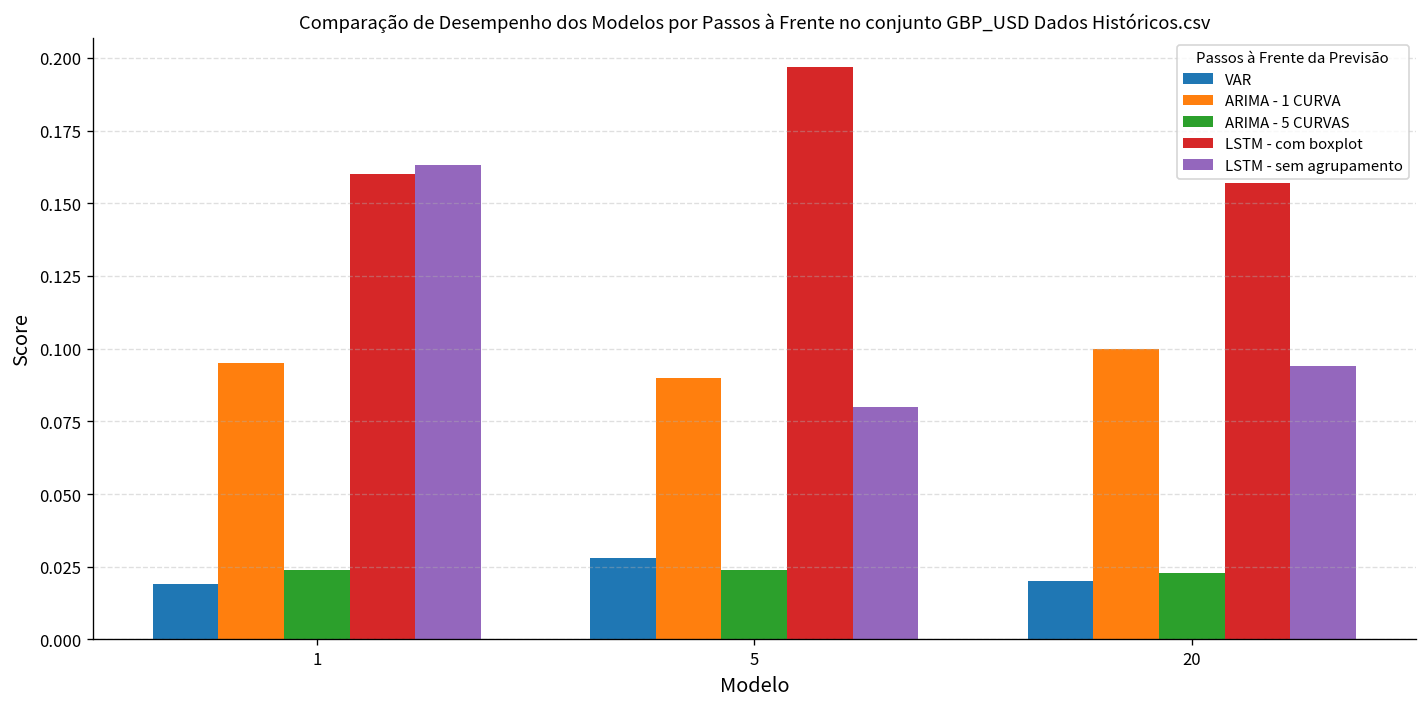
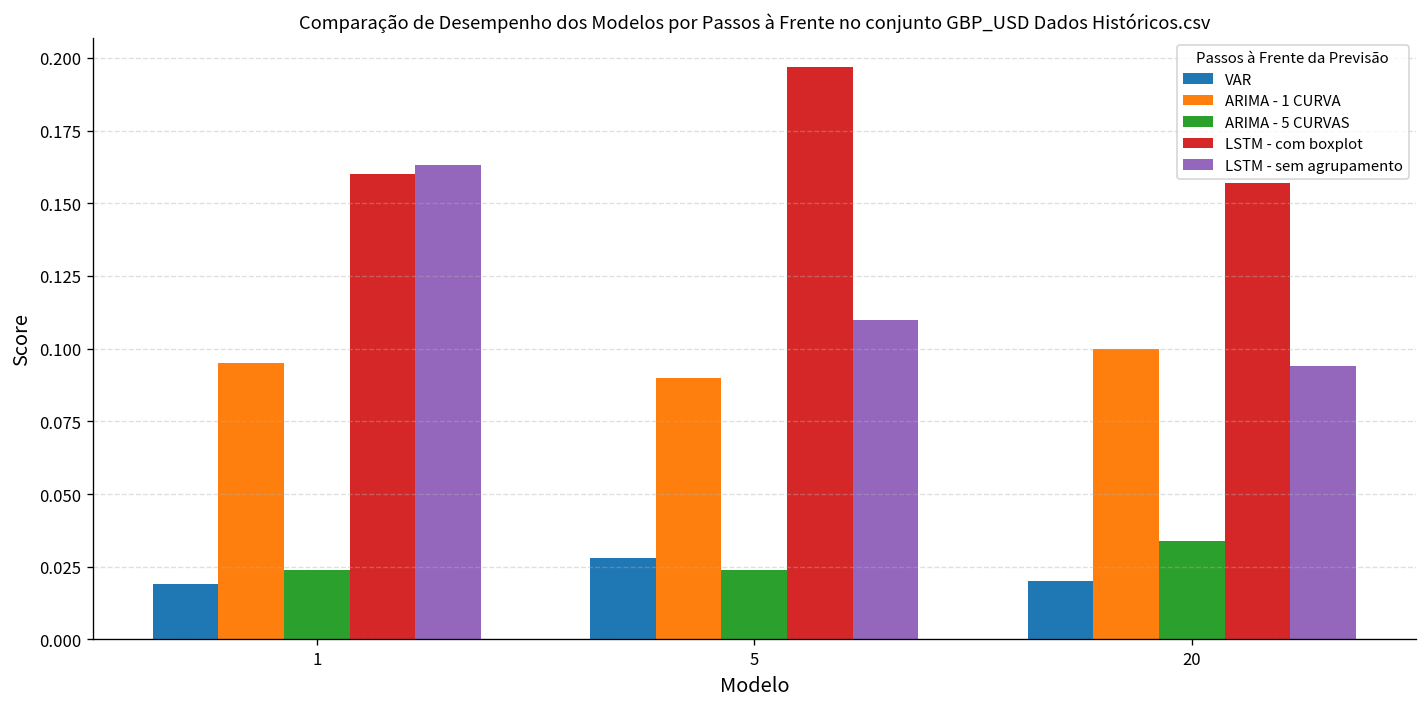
LSTM - sem agrupamento, 5: 0.08 -> 0.11
ARIMA - 5 CURVAS, 20: 0.023 -> 0.034
